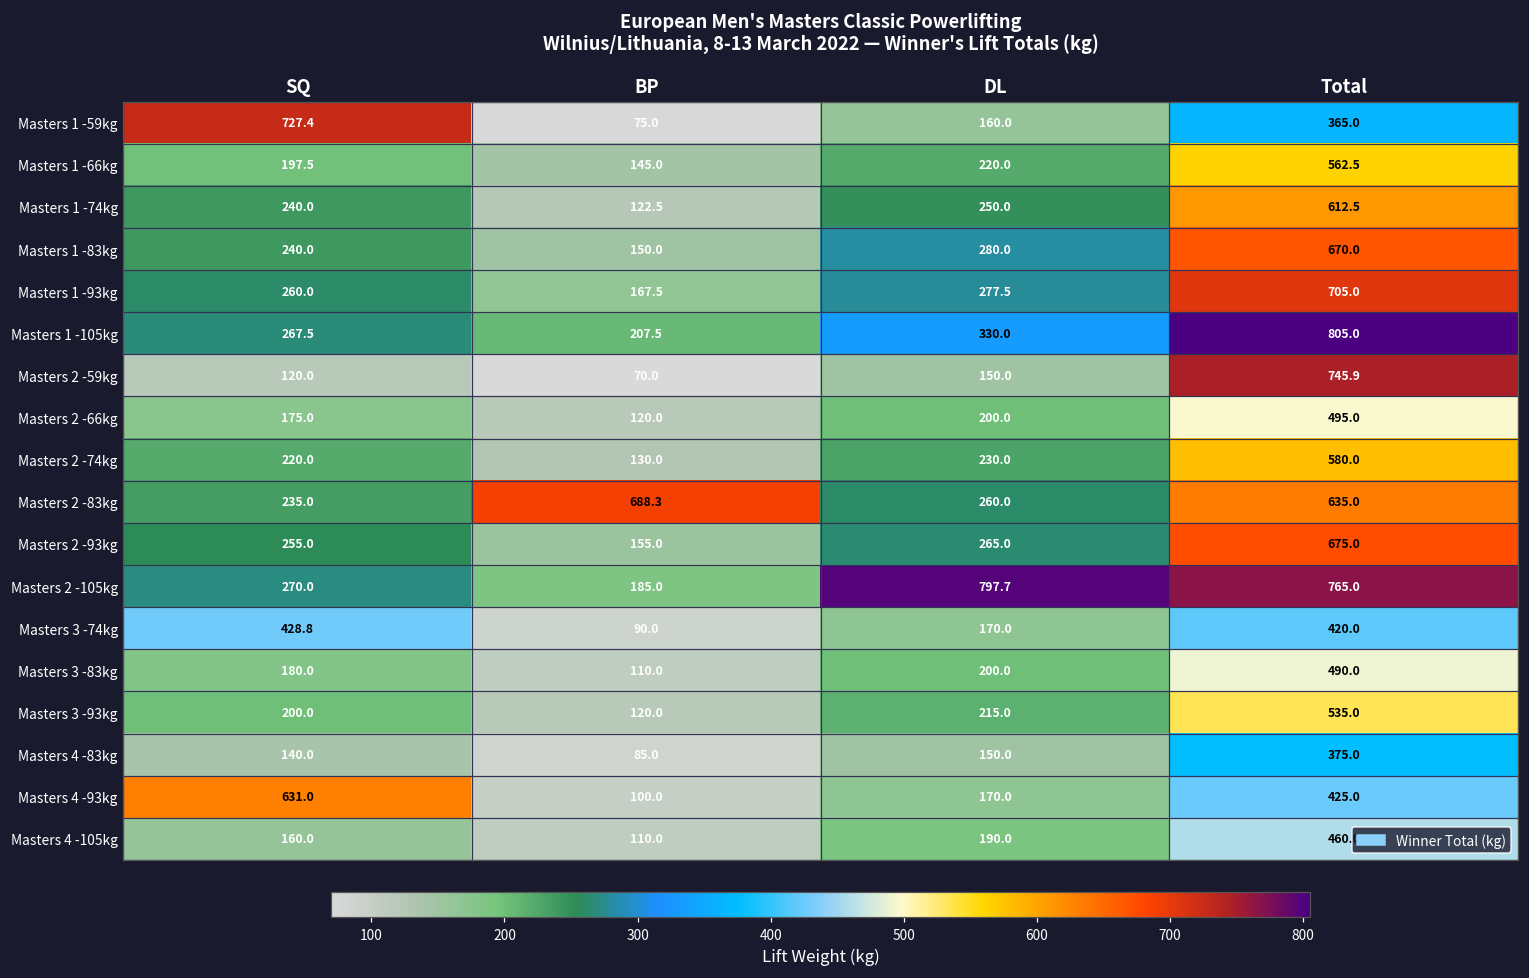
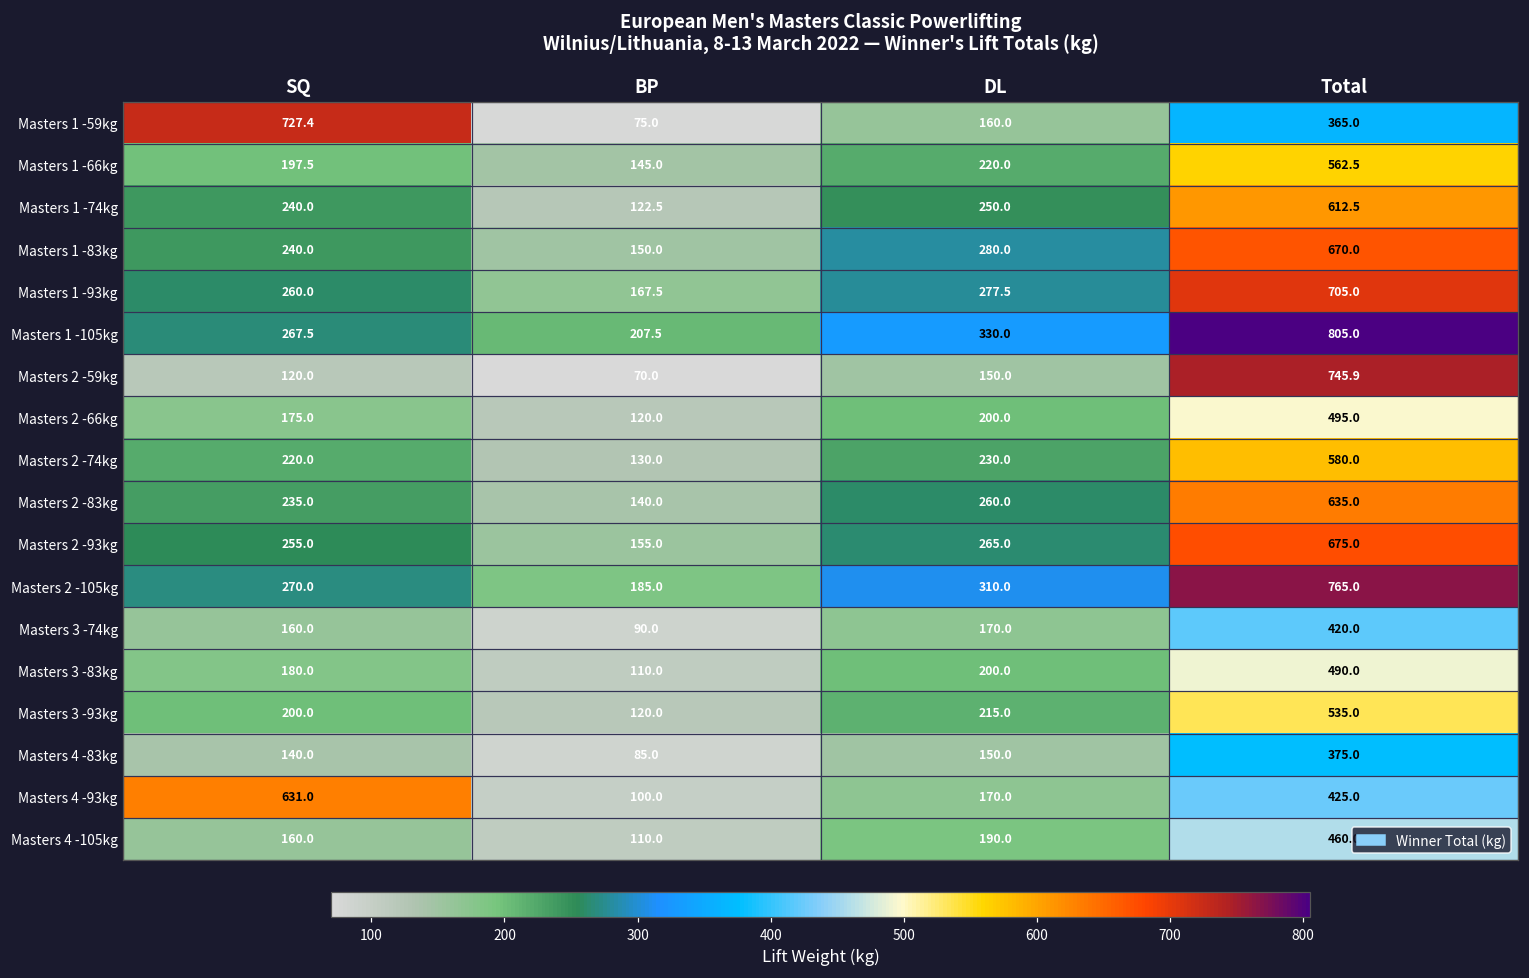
Masters 2 -83kg, BP: 688.3 -> 140.0
Masters 2 -105kg, DL: 797.7 -> 310.0
Masters 3 -74kg, SQ: 428.8 -> 160.0
